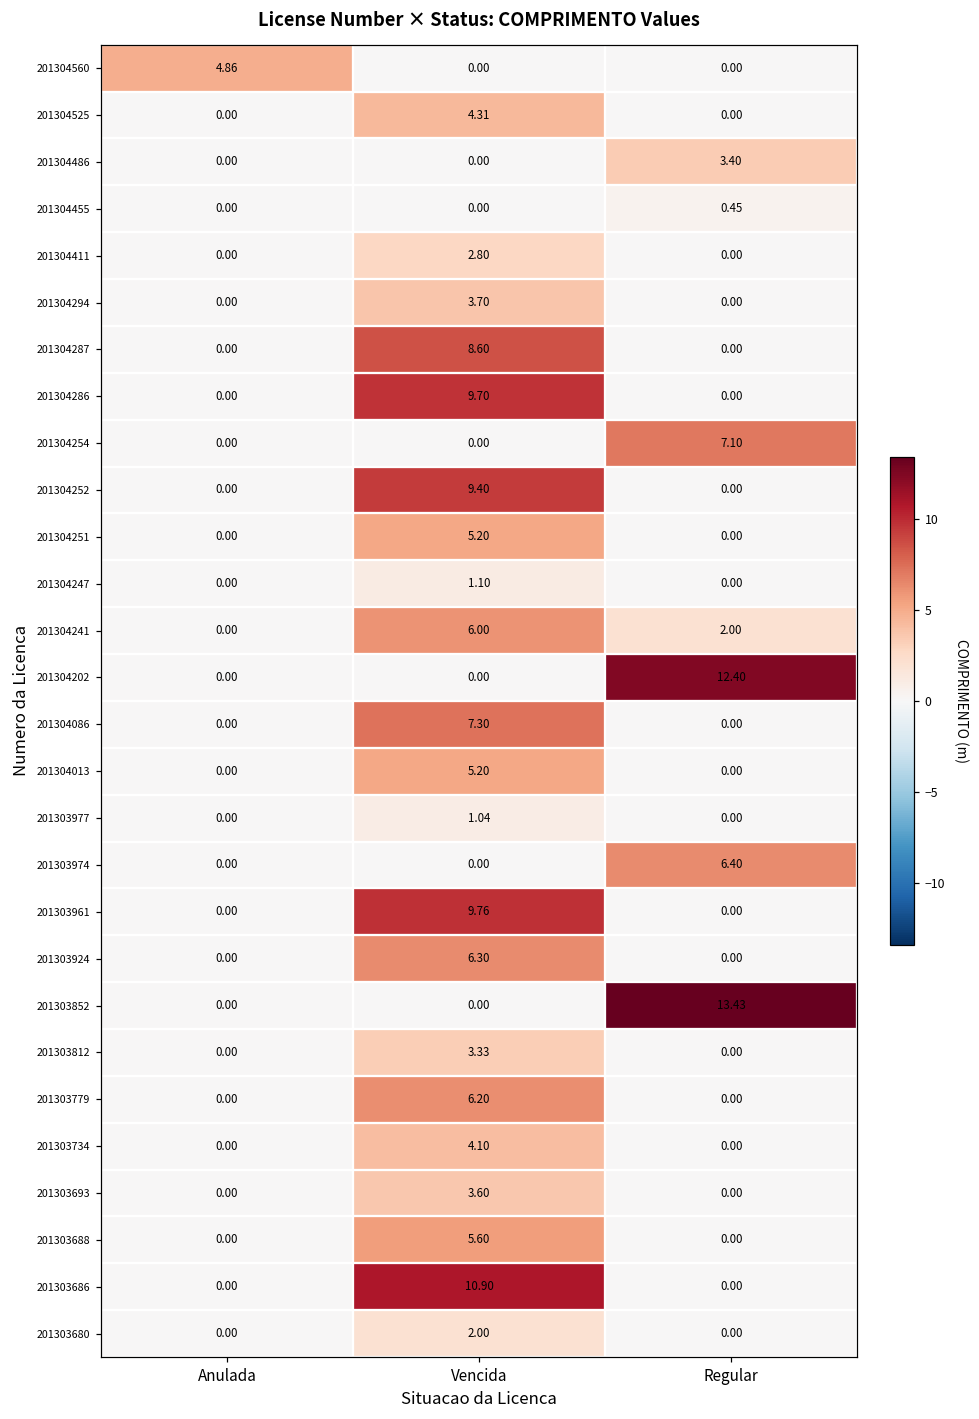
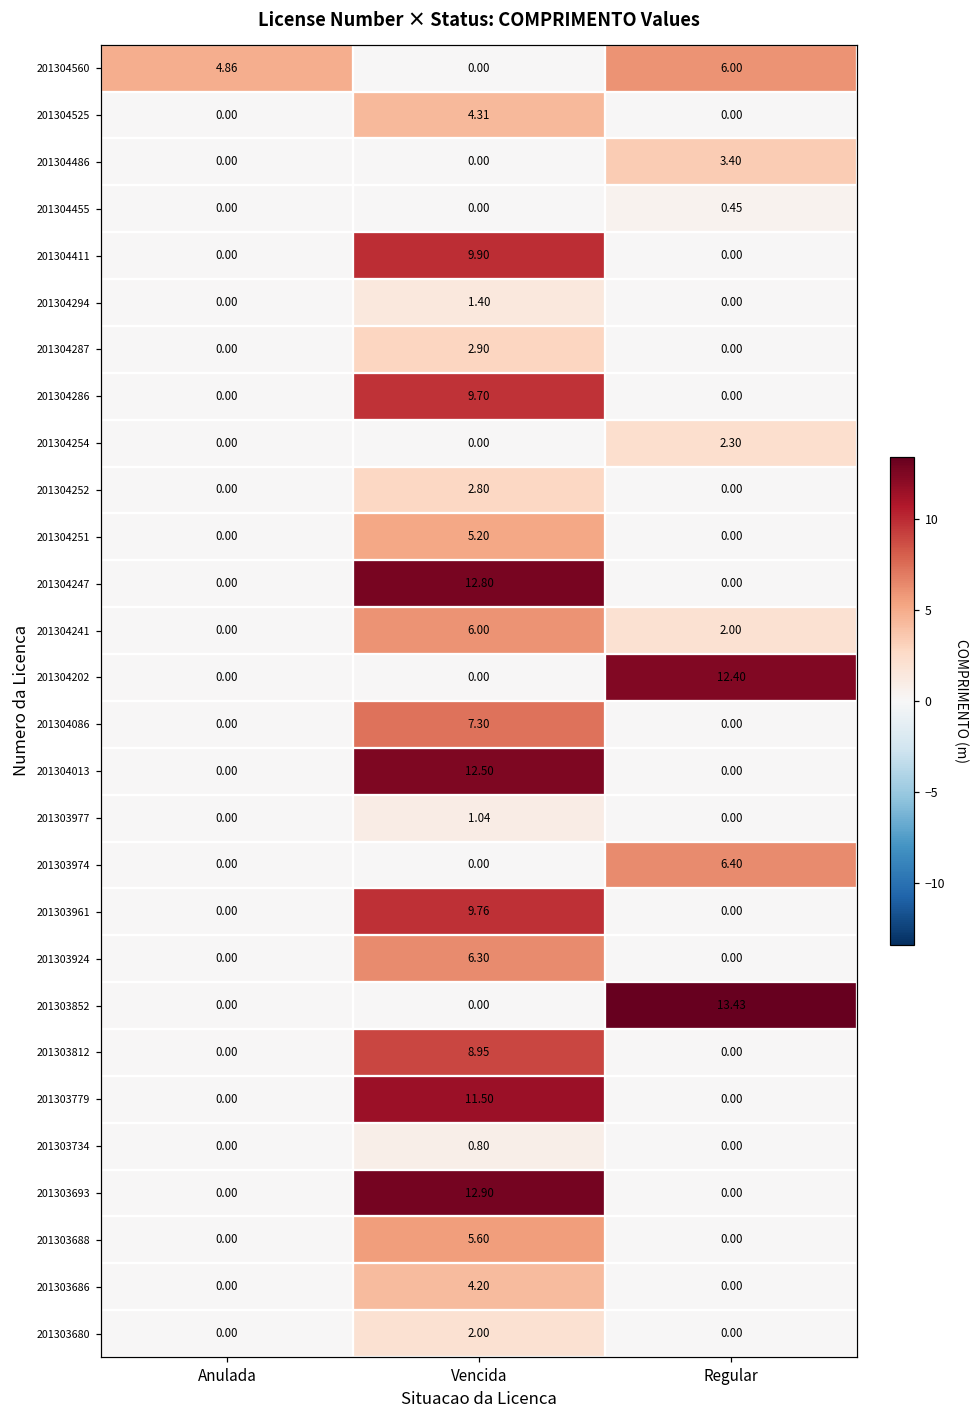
201304560, Regular: 0.00 -> 6.00
201304411, Vencida: 2.80 -> 9.90
201304294, Vencida: 3.70 -> 1.40
201304287, Vencida: 8.60 -> 2.90
201304254, Regular: 7.10 -> 2.30
201304252, Vencida: 9.40 -> 2.80
201304247, Vencida: 1.10 -> 12.80
201304013, Vencida: 5.20 -> 12.50
201303812, Vencida: 3.33 -> 8.95
201303779, Vencida: 6.20 -> 11.50
201303734, Vencida: 4.10 -> 0.80
201303693, Vencida: 3.60 -> 12.90
201303686, Vencida: 10.90 -> 4.20
